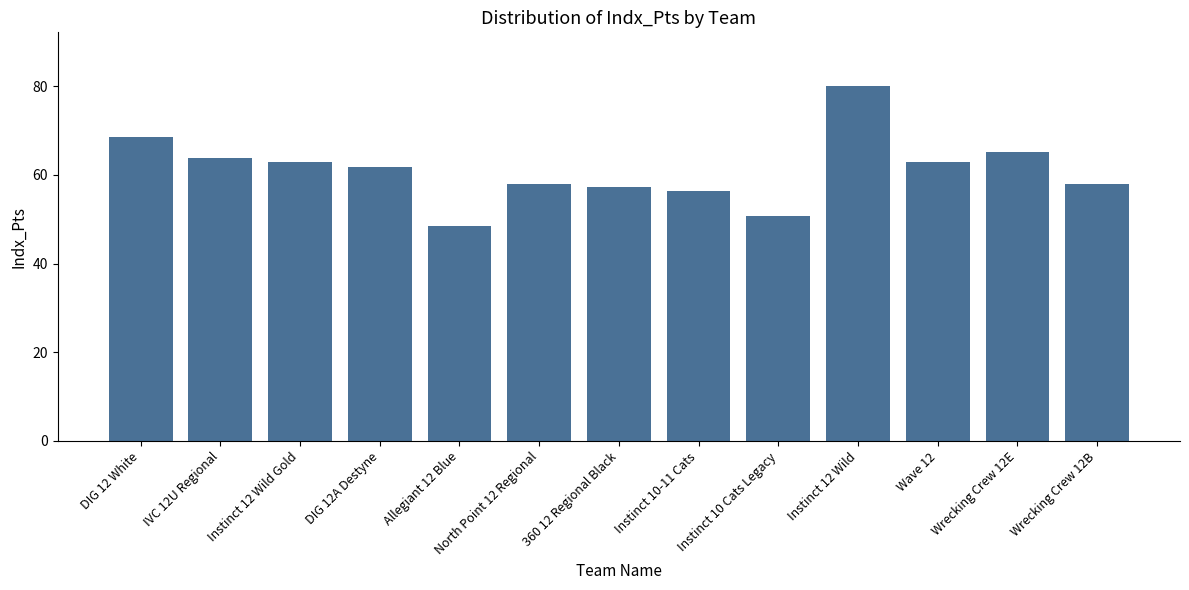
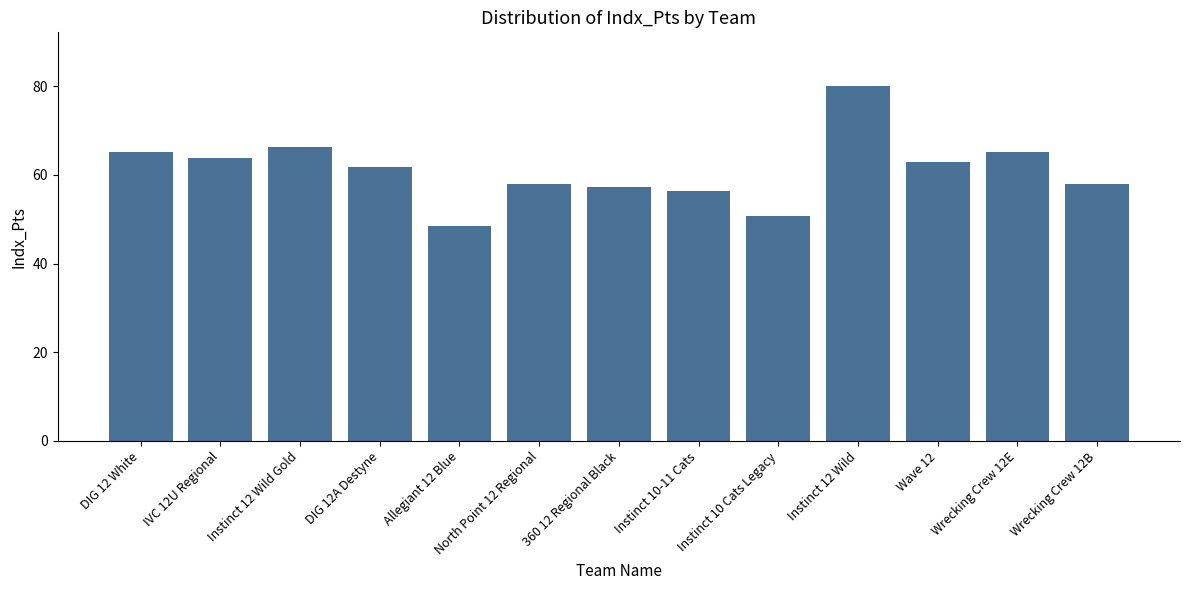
DIG 12 White: 68 -> 65
Instinct 12 Wild Gold: 63 -> 66
